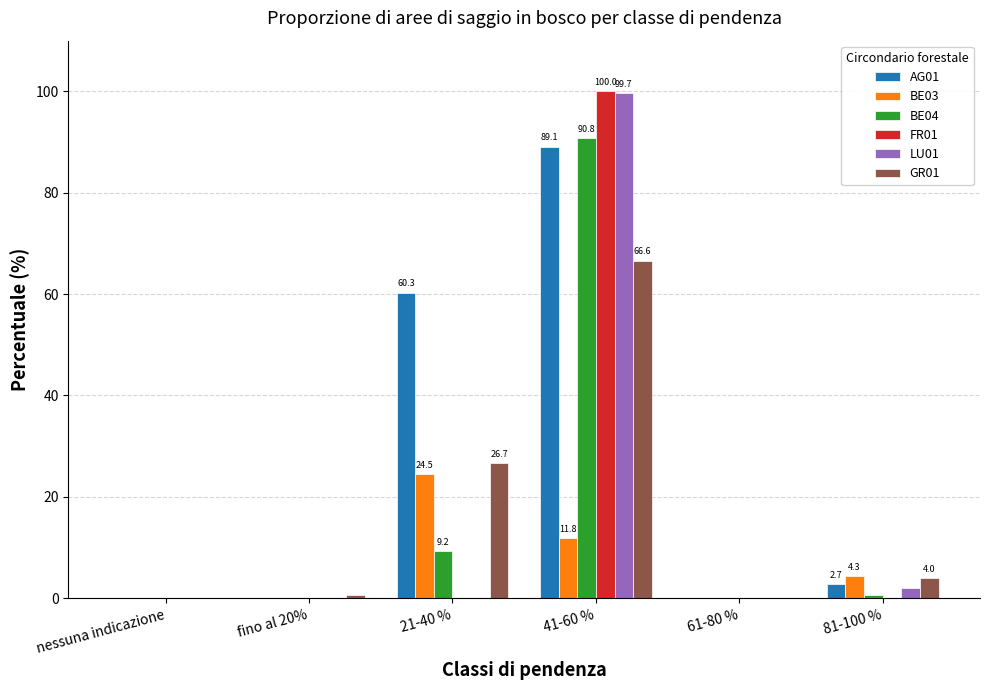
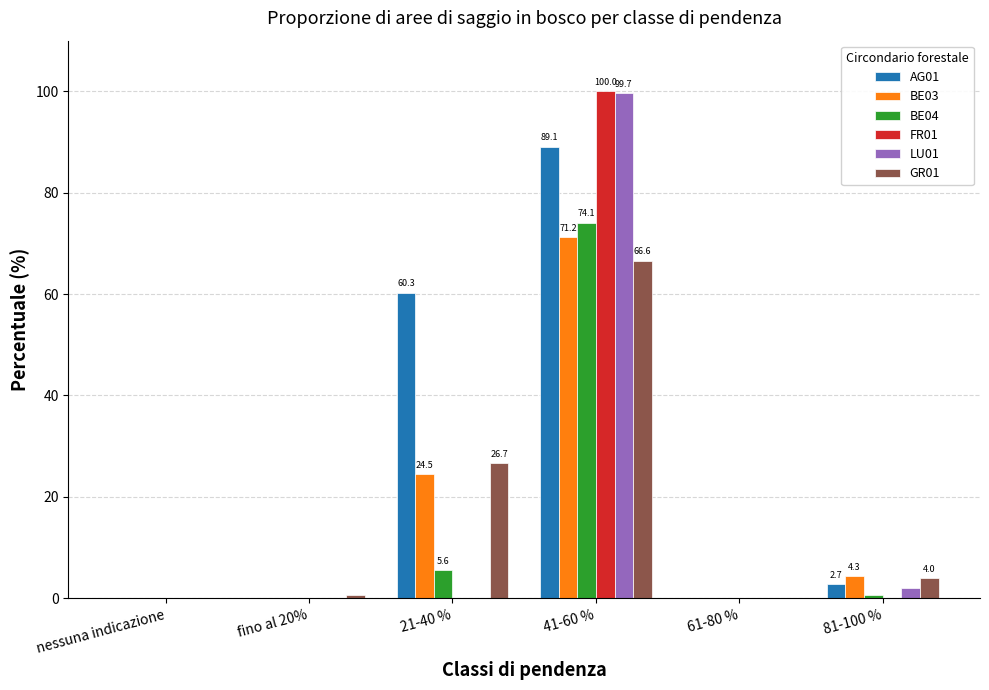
BE04, 21-40 %: 9.2 -> 5.6
BE03, 41-60 %: 11.8 -> 71.2
BE04, 41-60 %: 90.8 -> 74.1
